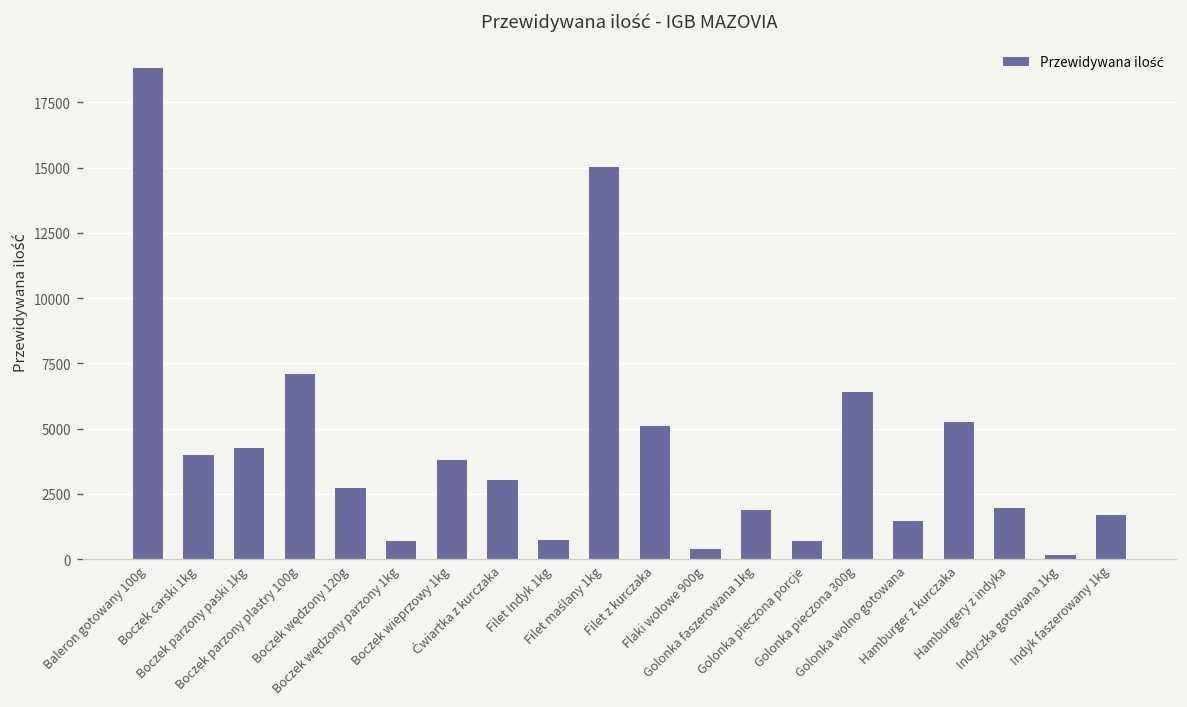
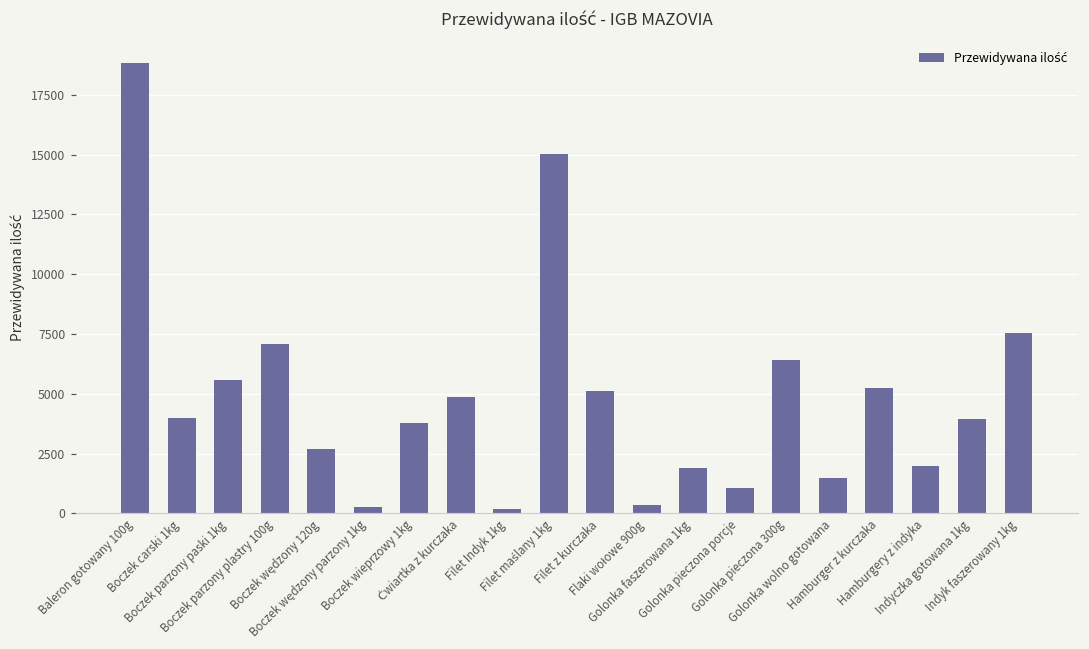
Boczek parzony paski 1kg: 4200 -> 5600
Boczek wędzony parzony 1kg: 700 -> 300
Ćwiartka z kurczaka: 3000 -> 4900
Filet Indyk 1kg: 700 -> 200
Golonka pieczona porcje: 700 -> 1100
Indyczka gotowana 1kg: 100 -> 4000
Indyk faszerowany 1kg: 1700 -> 7600
